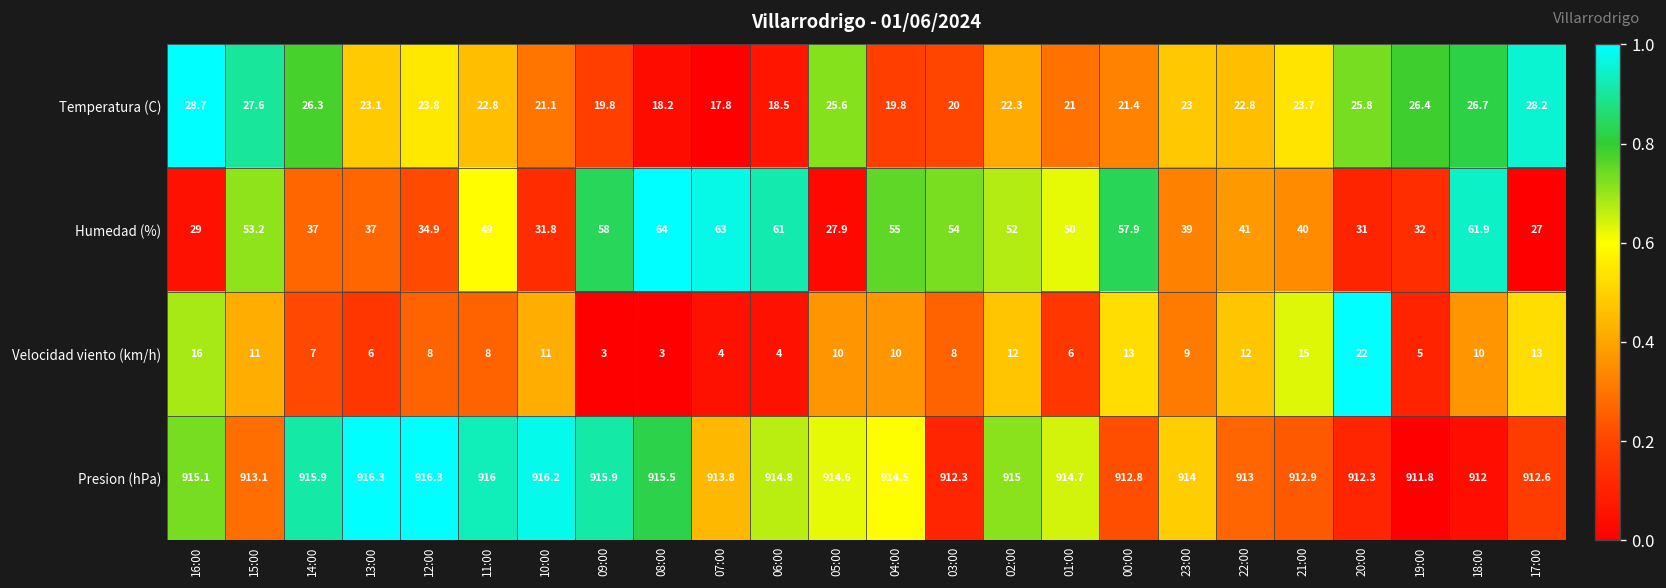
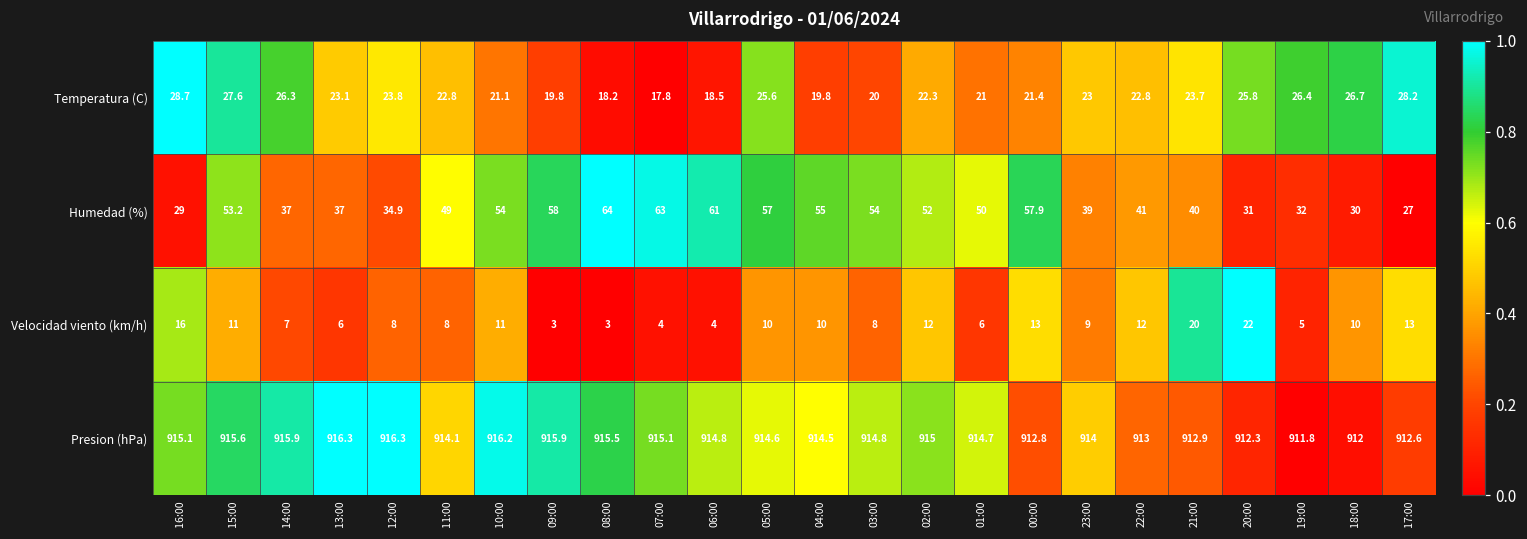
Humedad (%), 10:00: 31.8 -> 54
Humedad (%), 05:00: 27.9 -> 57
Humedad (%), 18:00: 61.9 -> 30
Velocidad viento (km/h), 21:00: 15 -> 20
Presion (hPa), 15:00: 913.1 -> 915.6
Presion (hPa), 11:00: 916 -> 914.1
Presion (hPa), 07:00: 913.8 -> 915.1
Presion (hPa), 03:00: 912.3 -> 914.8
